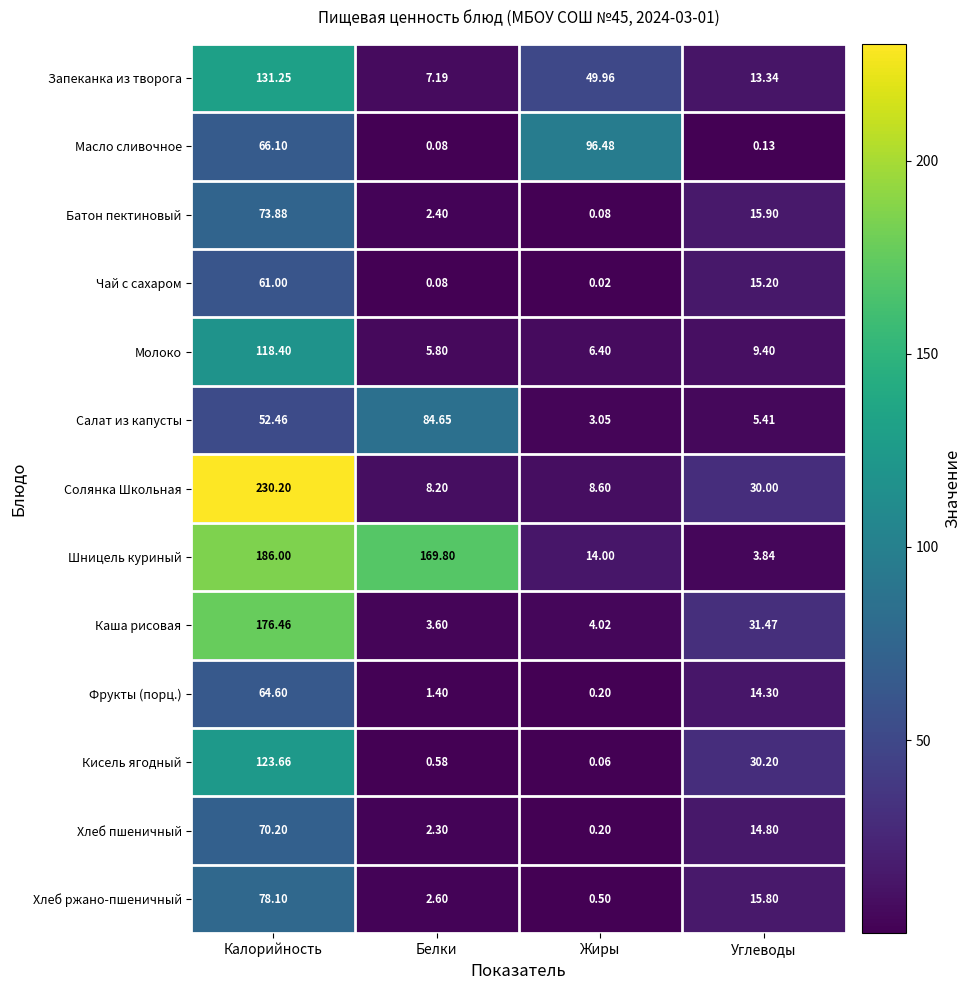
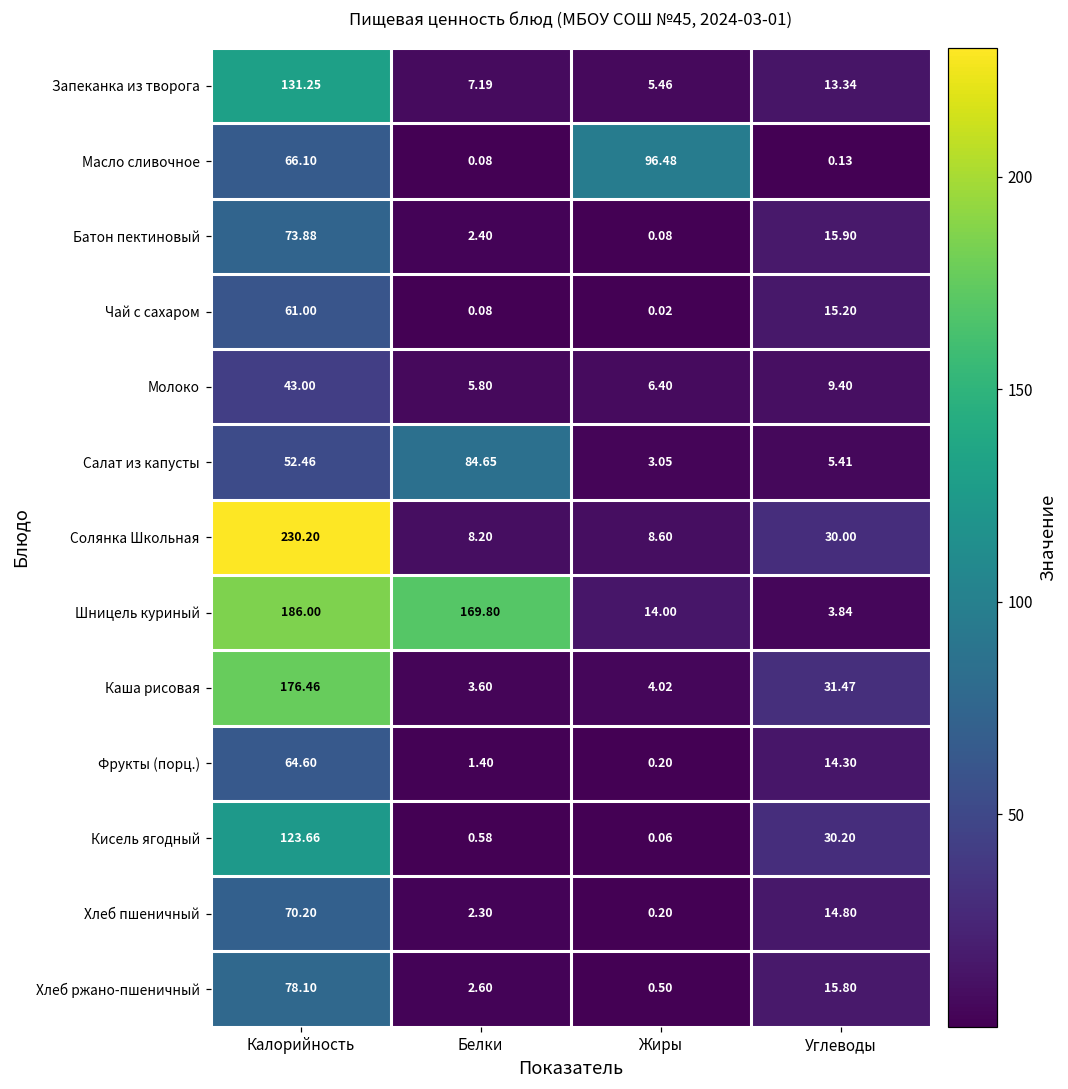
Запеканка из творога, Жиры: 49.96 -> 5.46
Молоко, Калорийность: 118.40 -> 43.00
